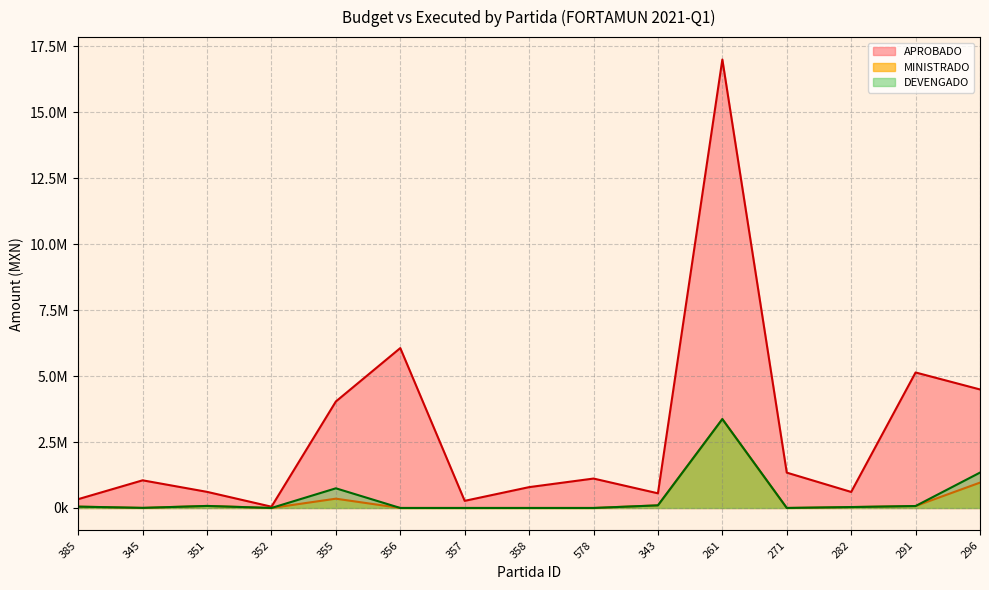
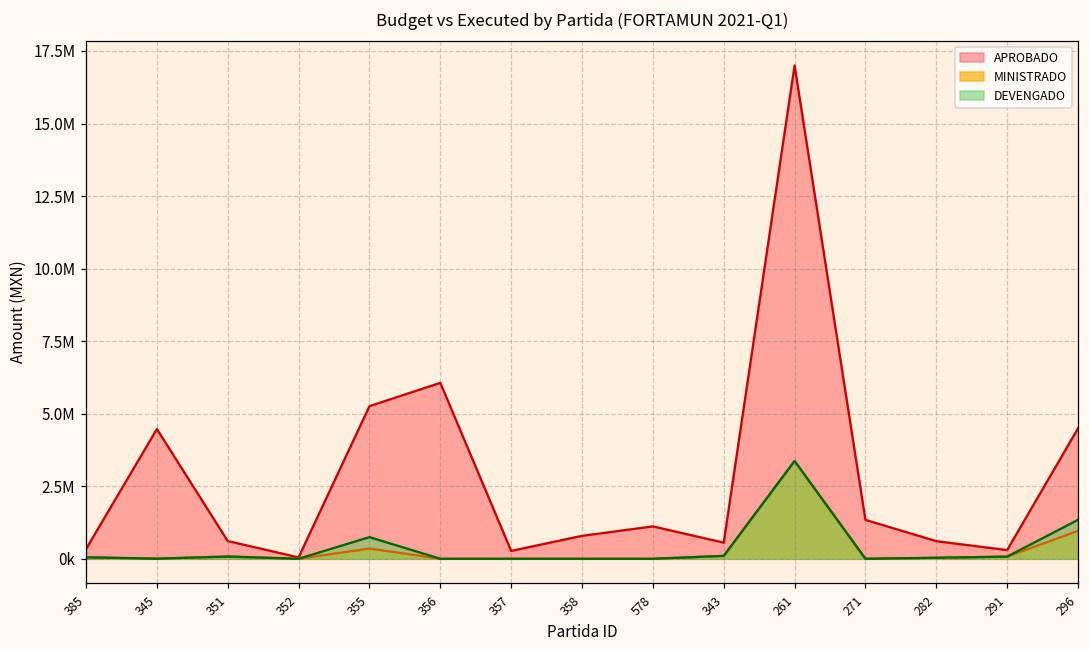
APROBADO, 345: 1000000 -> 4500000
APROBADO, 355: 4000000 -> 5300000
APROBADO, 291: 5100000 -> 300000
